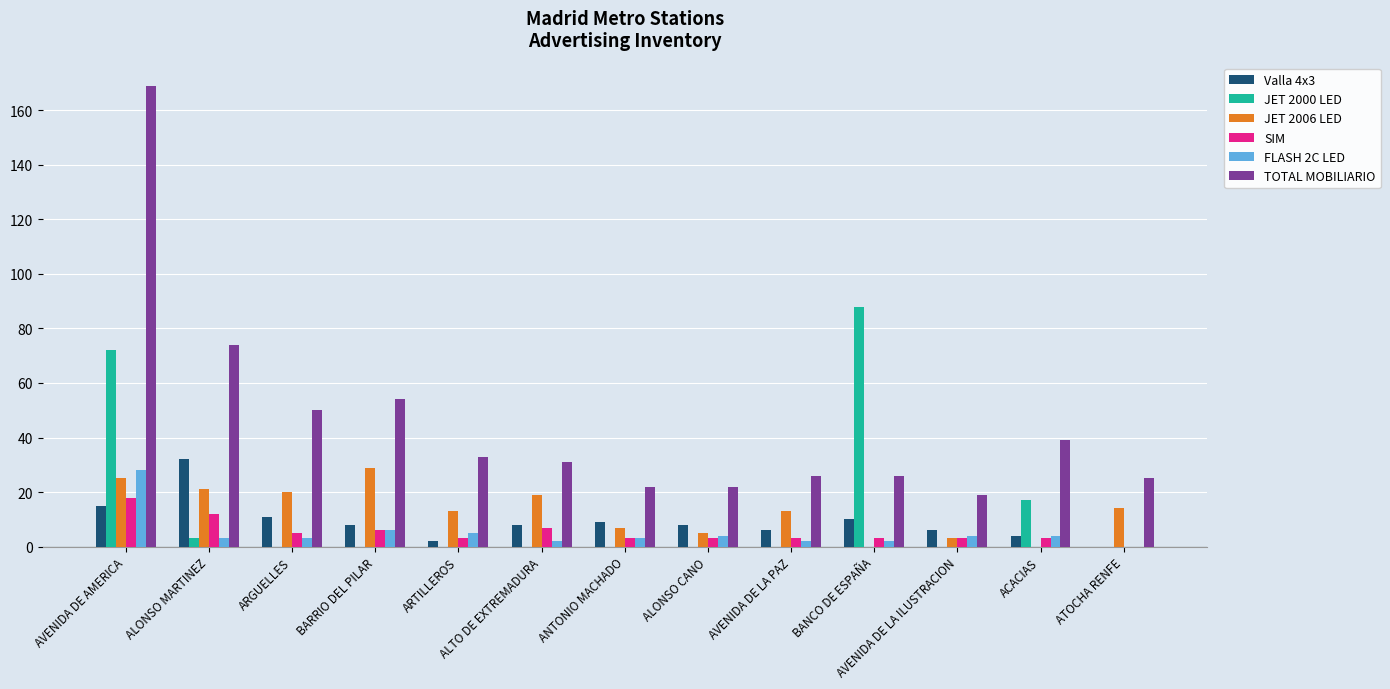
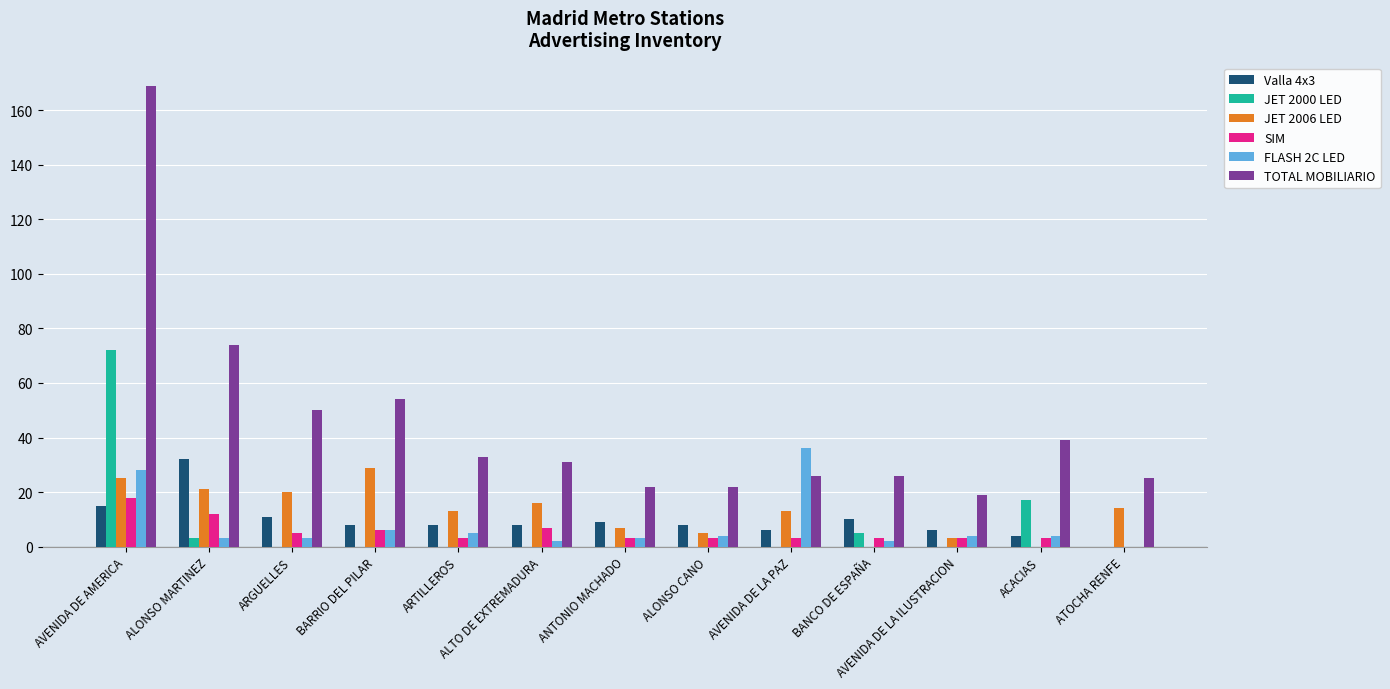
Valla 4x3, ARTILLEROS: 2 -> 8
JET 2006 LED, ALTO DE EXTREMADURA: 19 -> 16
FLASH 2C LED, AVENIDA DE LA PAZ: 2 -> 36
JET 2000 LED, BANCO DE ESPAÑA: 88 -> 5
